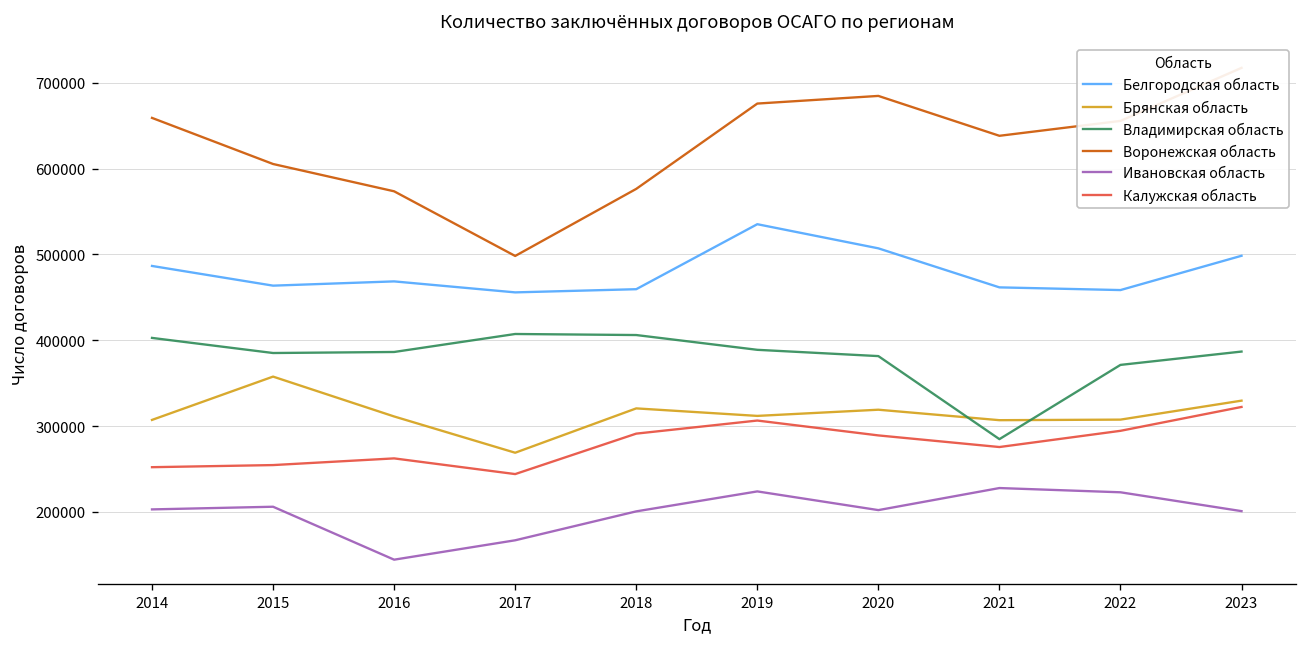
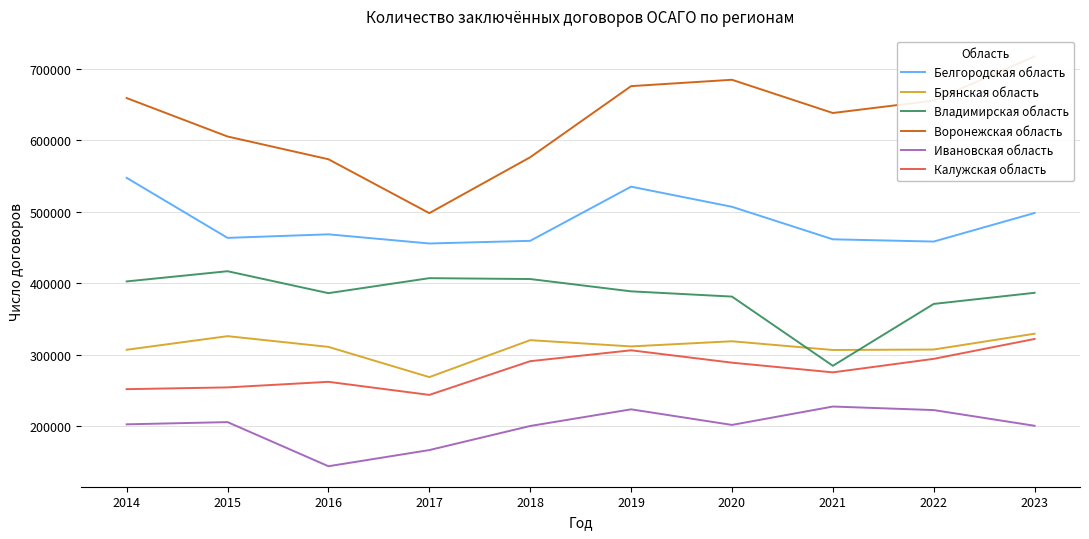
Белгородская область, 2014: 490000 -> 550000
Брянская область, 2015: 360000 -> 330000
Владимирская область, 2015: 390000 -> 420000
